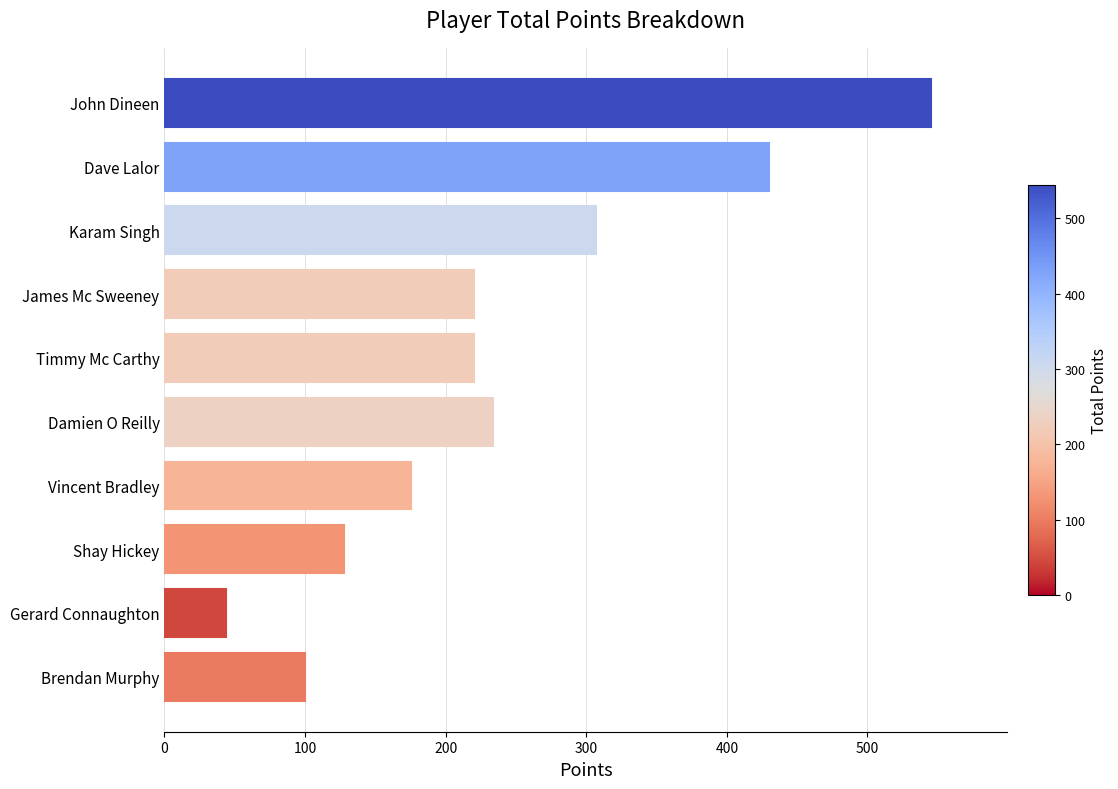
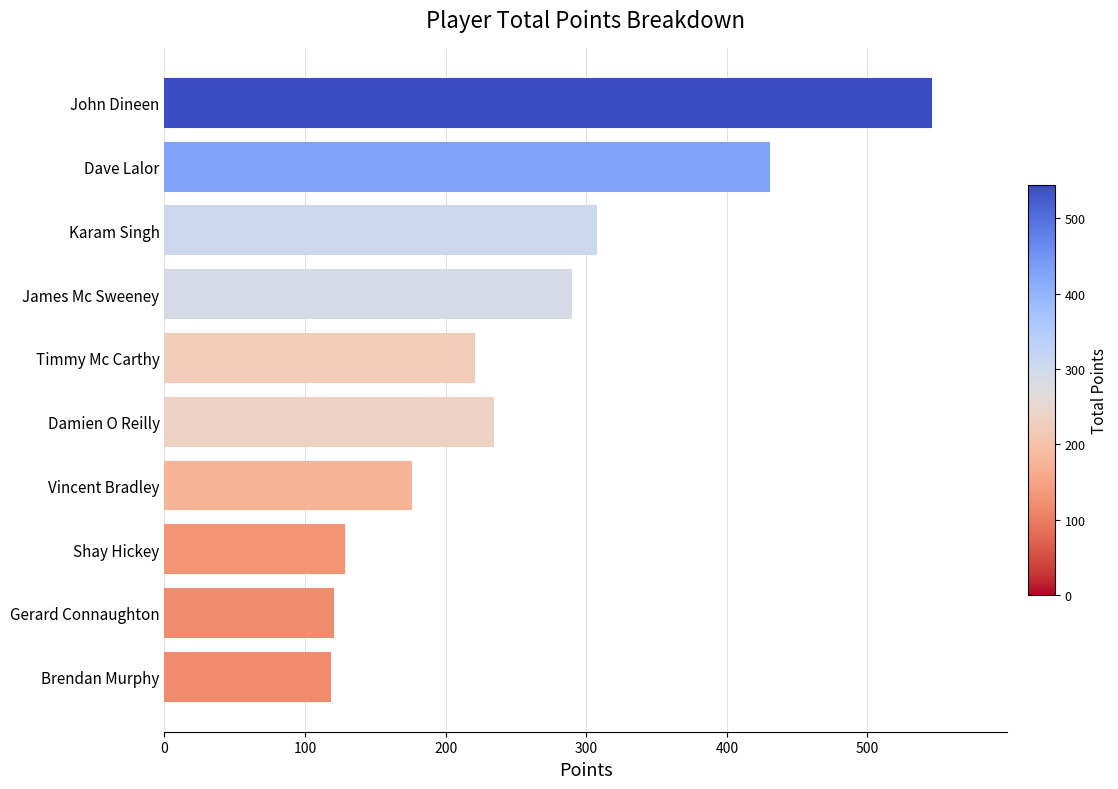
James Mc Sweeney: 220 -> 289
Gerard Connaughton: 44 -> 120
Brendan Murphy: 100 -> 118
